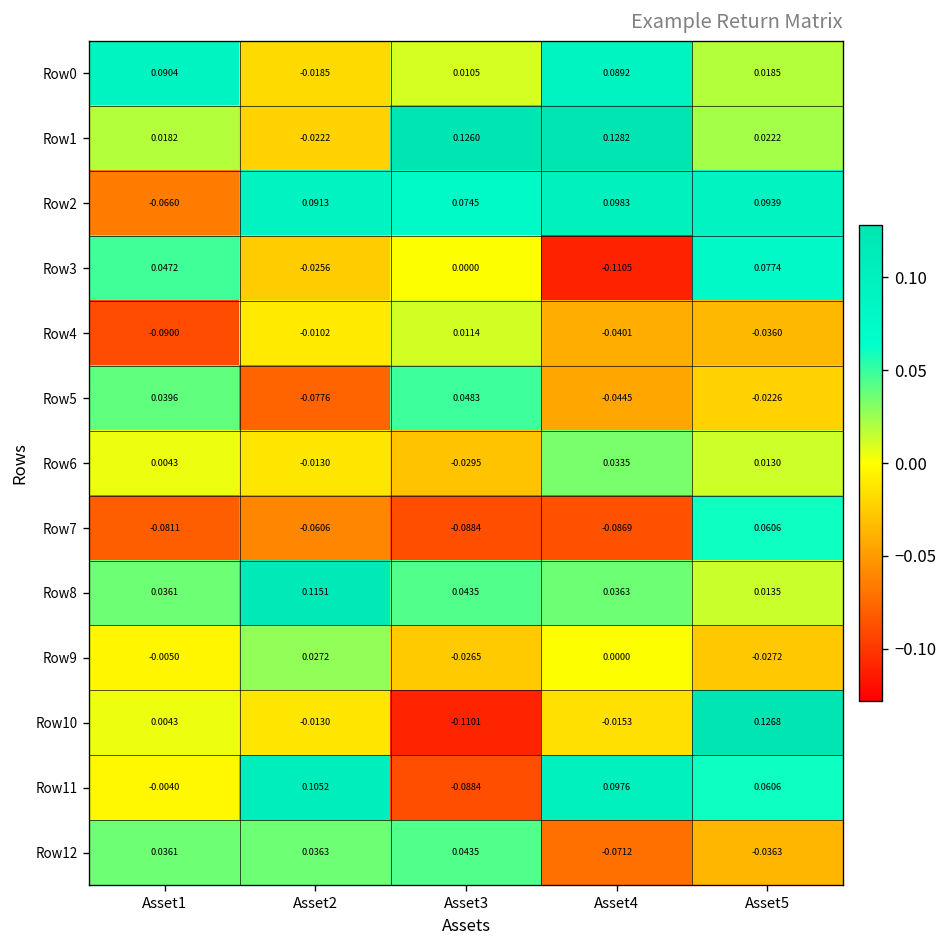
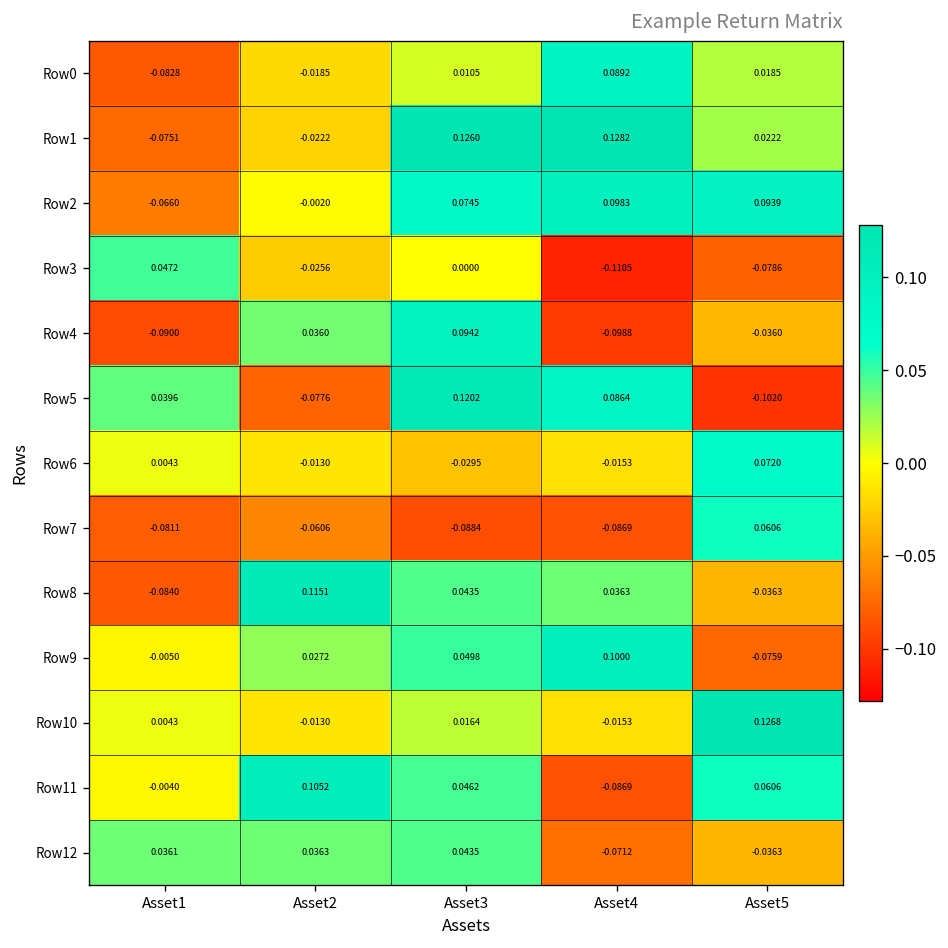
Row0, Asset1: 0.0904 -> -0.0828
Row1, Asset1: 0.0182 -> -0.0751
Row2, Asset2: 0.0913 -> -0.0020
Row3, Asset5: 0.0774 -> -0.0786
Row4, Asset2: -0.0102 -> 0.0360
Row4, Asset3: 0.0114 -> 0.0942
Row4, Asset4: -0.0401 -> -0.0988
Row5, Asset3: 0.0483 -> 0.1202
Row5, Asset4: -0.0445 -> 0.0864
Row5, Asset5: -0.0226 -> -0.1020
Row6, Asset4: 0.0335 -> -0.0153
Row6, Asset5: 0.0130 -> 0.0720
Row8, Asset1: 0.0361 -> -0.0840
Row8, Asset5: 0.0135 -> -0.0363
Row9, Asset3: -0.0265 -> 0.0498
Row9, Asset4: 0.0000 -> 0.1000
Row9, Asset5: -0.0272 -> -0.0759
Row10, Asset3: -0.1101 -> 0.0164
Row11, Asset3: -0.0884 -> 0.0462
Row11, Asset4: 0.0976 -> -0.0869
